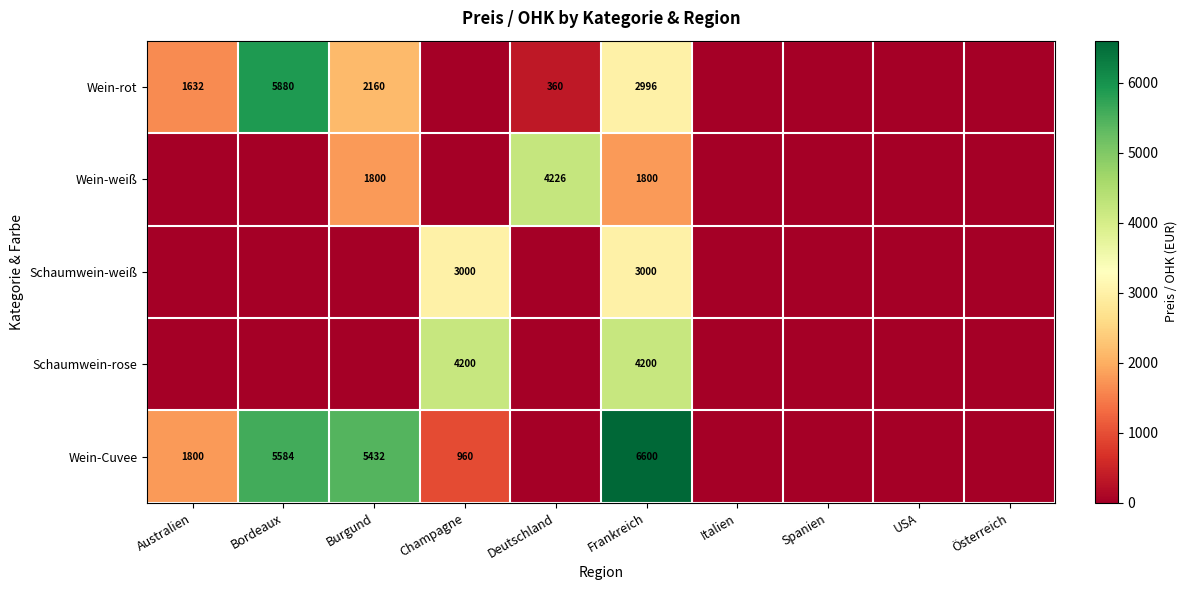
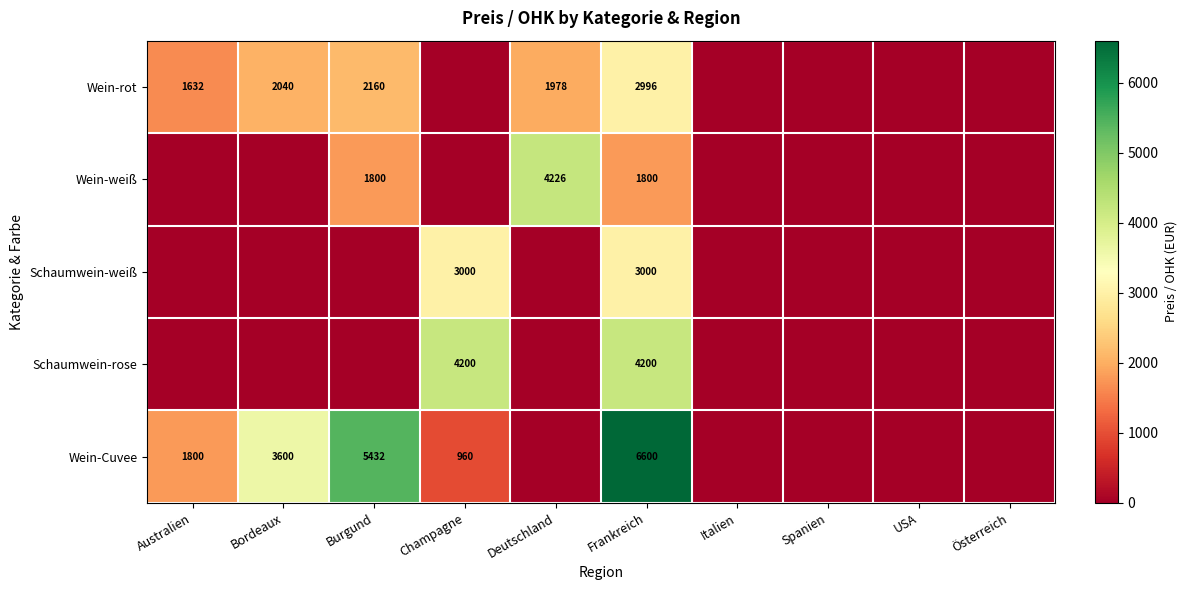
Wein-rot, Bordeaux: 5880 -> 2040
Wein-rot, Deutschland: 360 -> 1978
Wein-Cuvee, Bordeaux: 5584 -> 3600
